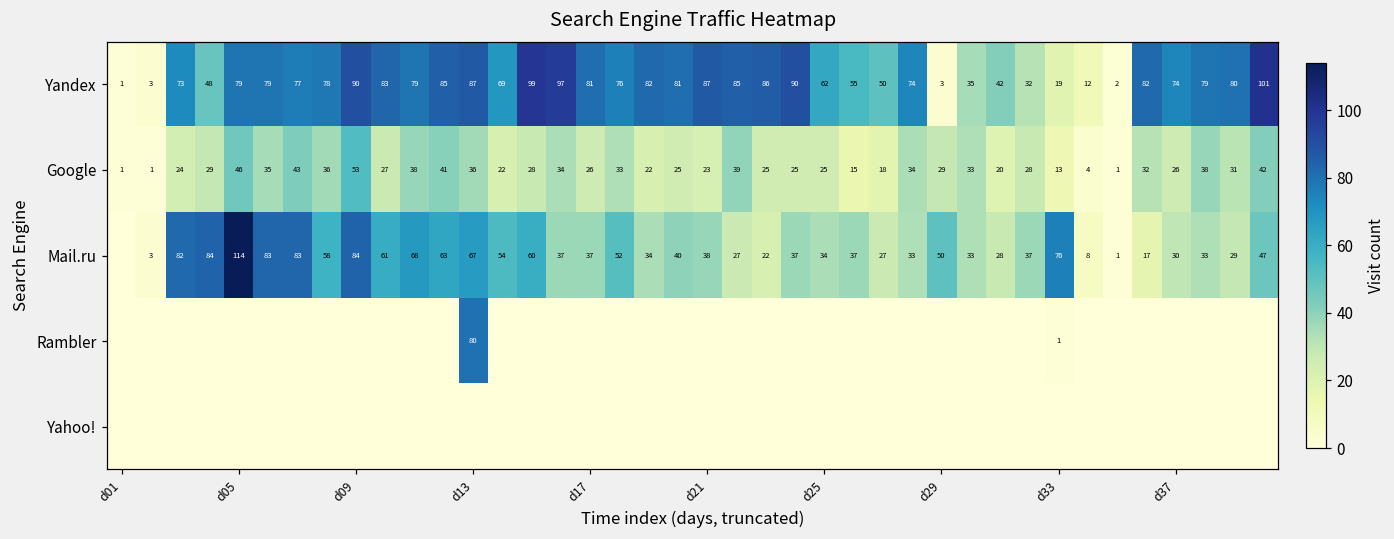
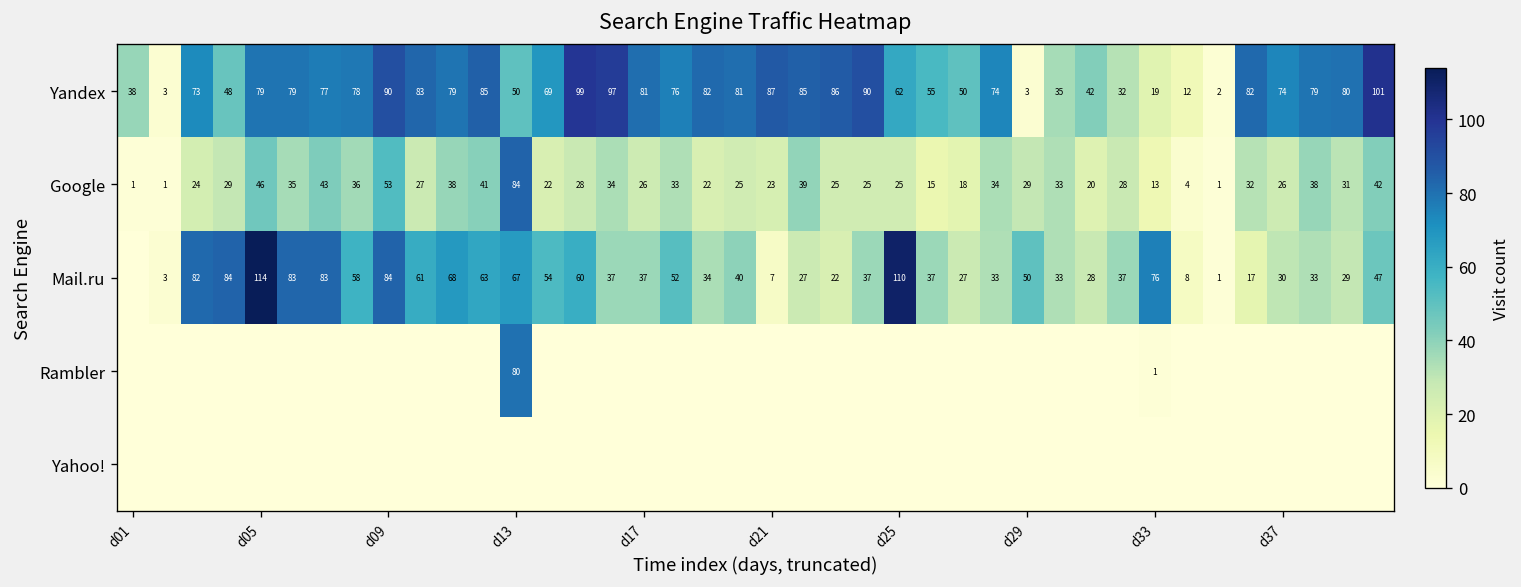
Yandex, d01: 1 -> 38
Yandex, d13: 87 -> 50
Google, d13: 36 -> 84
Mail.ru, d21: 38 -> 7
Mail.ru, d25: 34 -> 110
